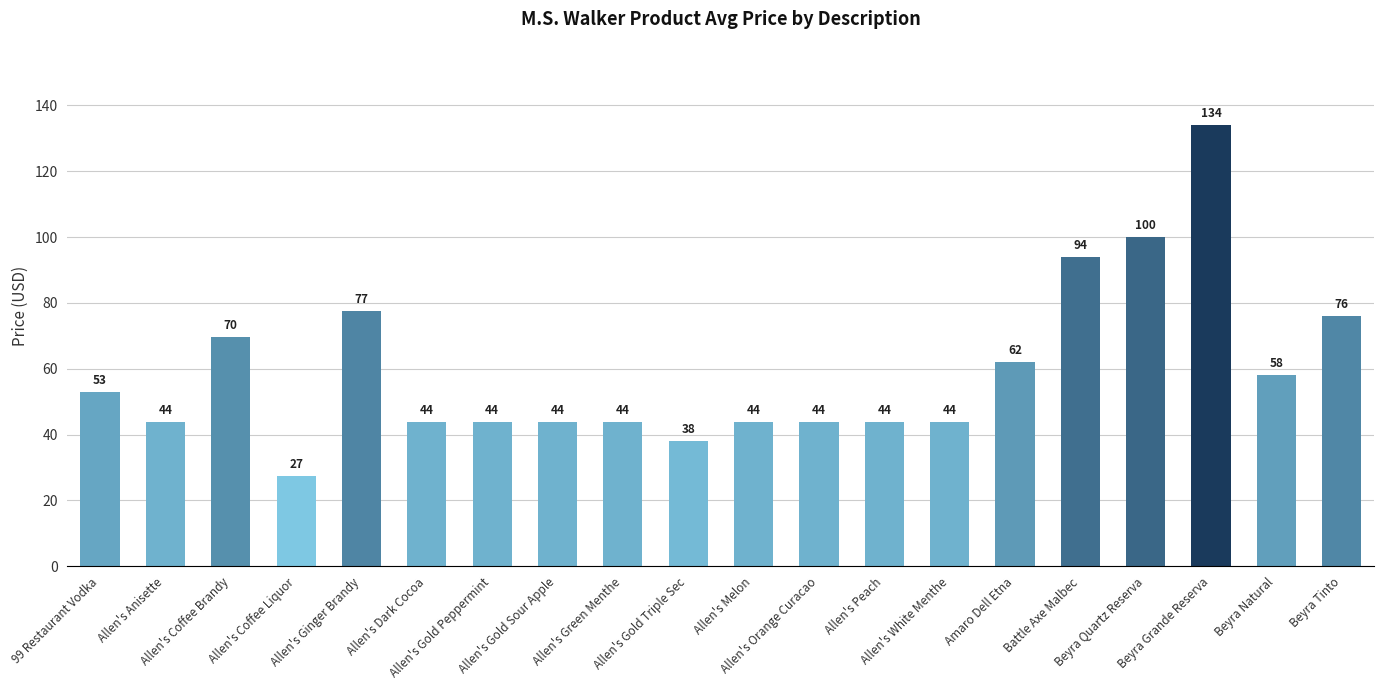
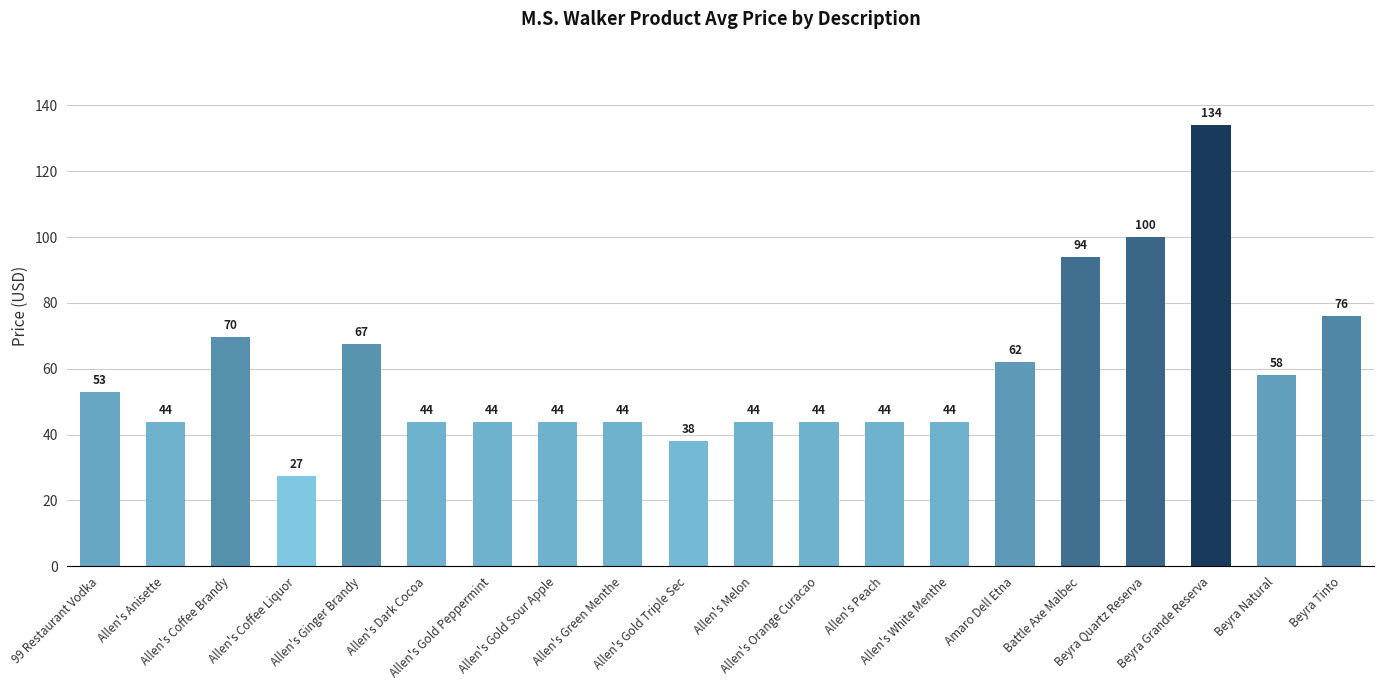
Allen's Ginger Brandy: 77 -> 67
